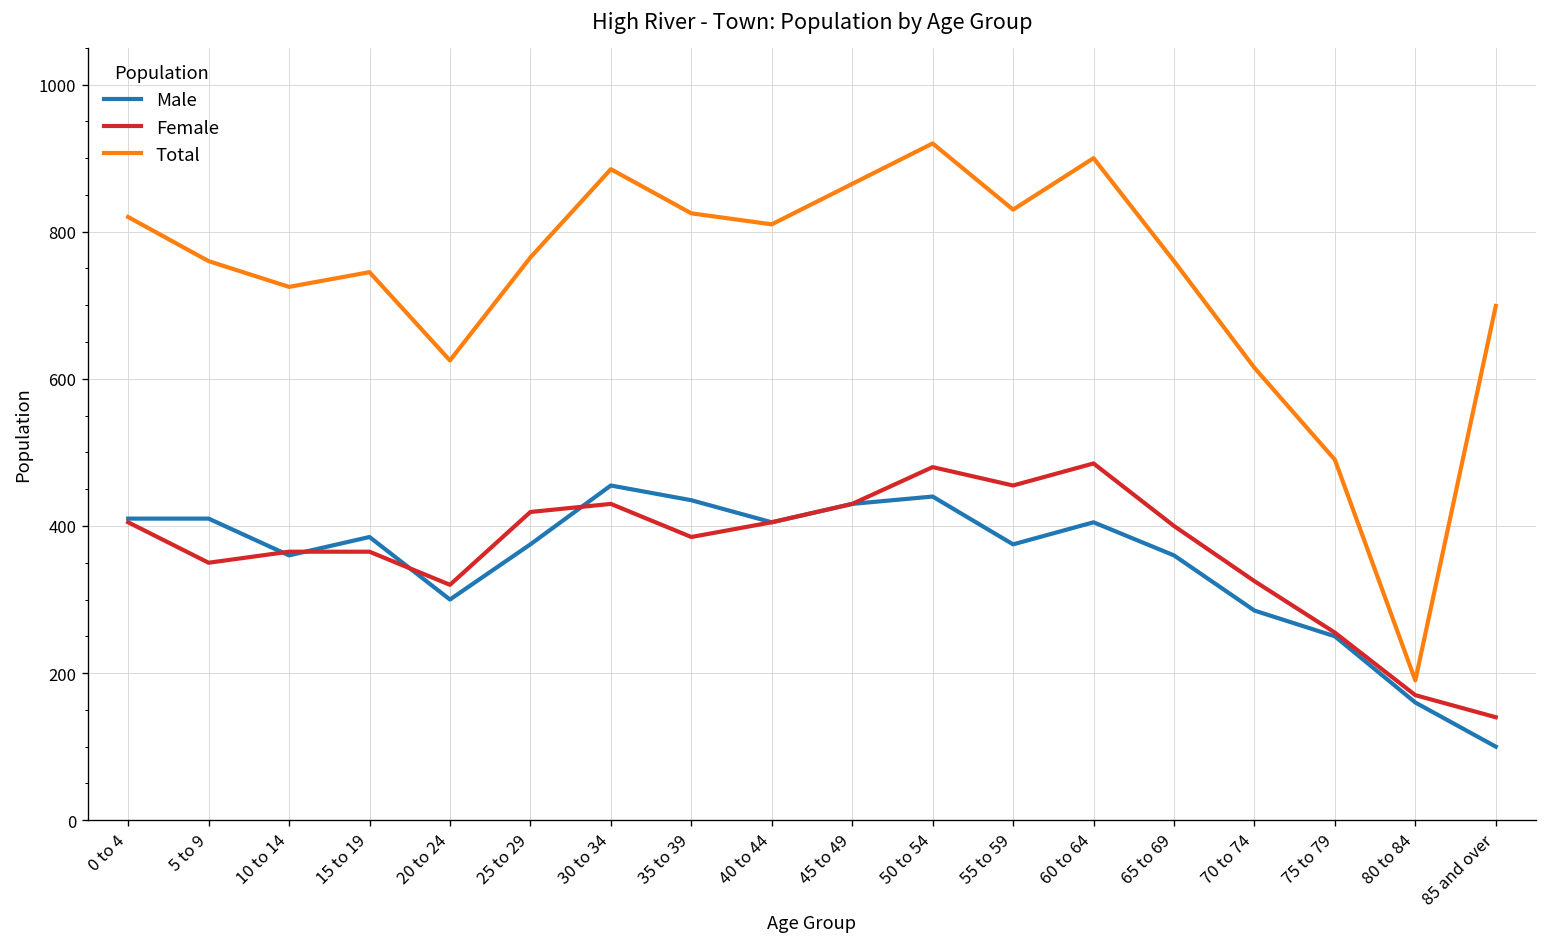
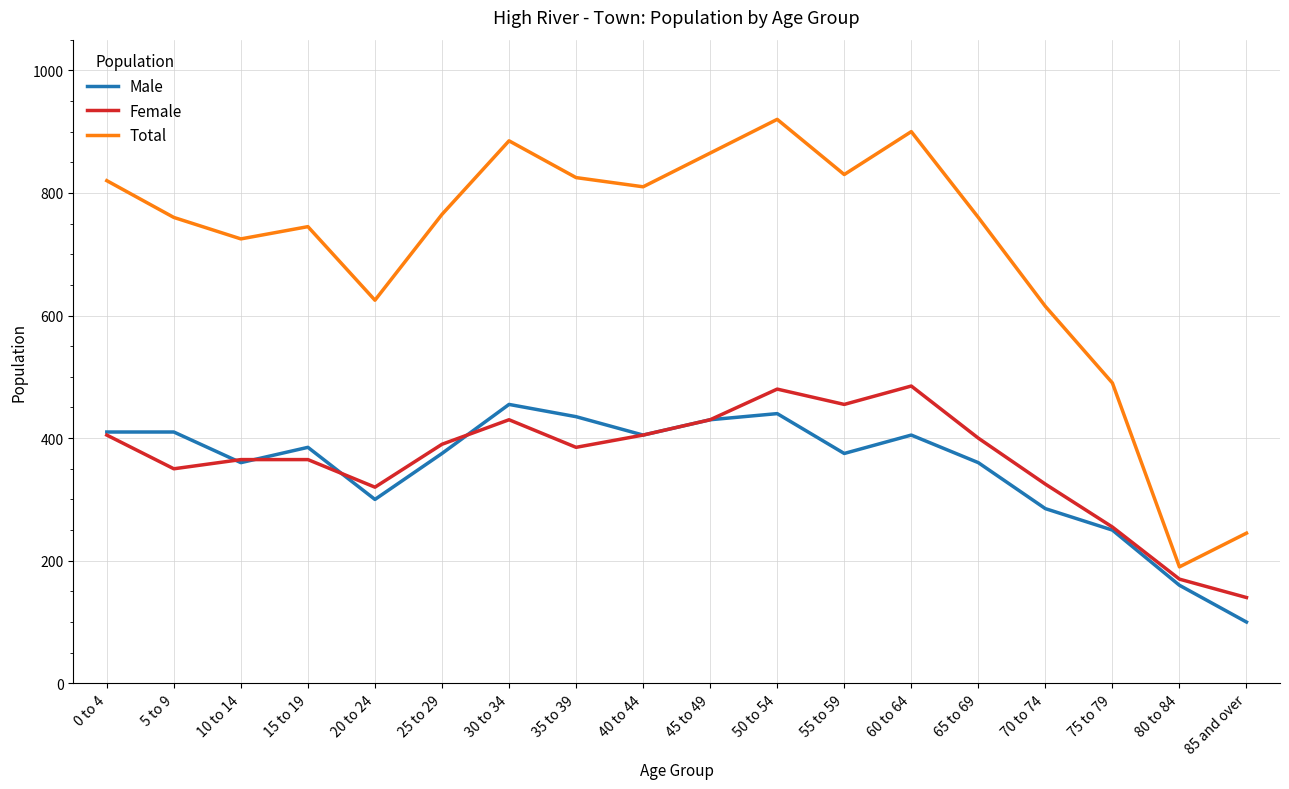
Female, 25 to 29: 420 -> 390
Total, 85 and over: 700 -> 250
